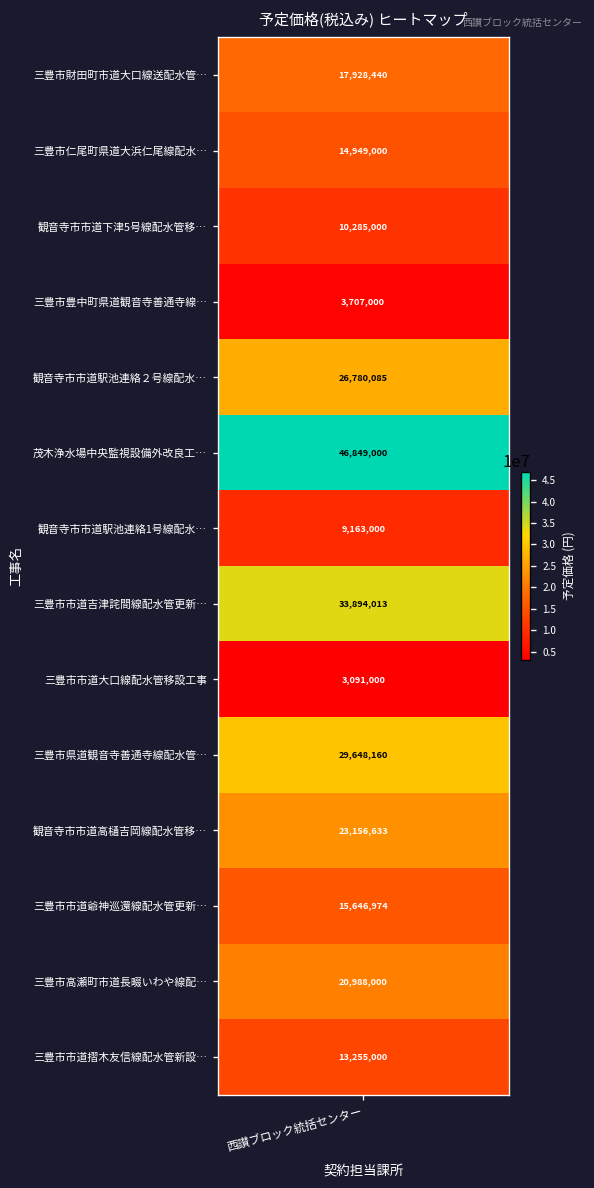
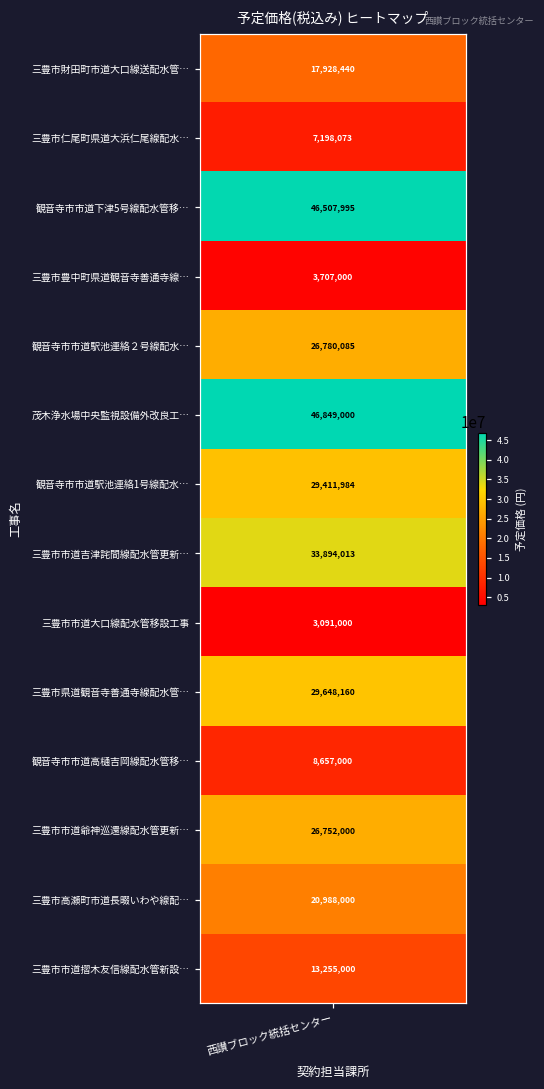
三豊市仁尾町県道大浜仁尾線配水…, 西讃ブロック統括センター: 14,949,000 -> 7,198,073
観音寺市市道下津5号線配水管移…, 西讃ブロック統括センター: 10,285,000 -> 46,507,995
観音寺市市道駅池連絡1号線配水…, 西讃ブロック統括センター: 9,163,000 -> 29,411,984
観音寺市市道高樋吉岡線配水管移…, 西讃ブロック統括センター: 23,156,633 -> 8,657,000
三豊市市道爺神巡還線配水管更新…, 西讃ブロック統括センター: 15,646,974 -> 26,752,000
